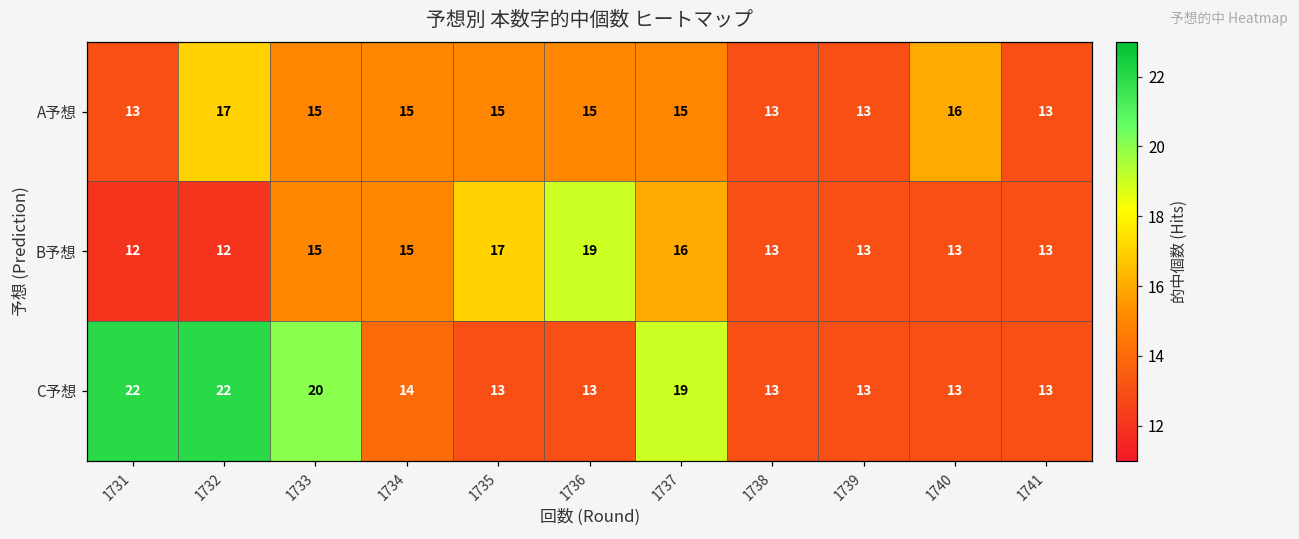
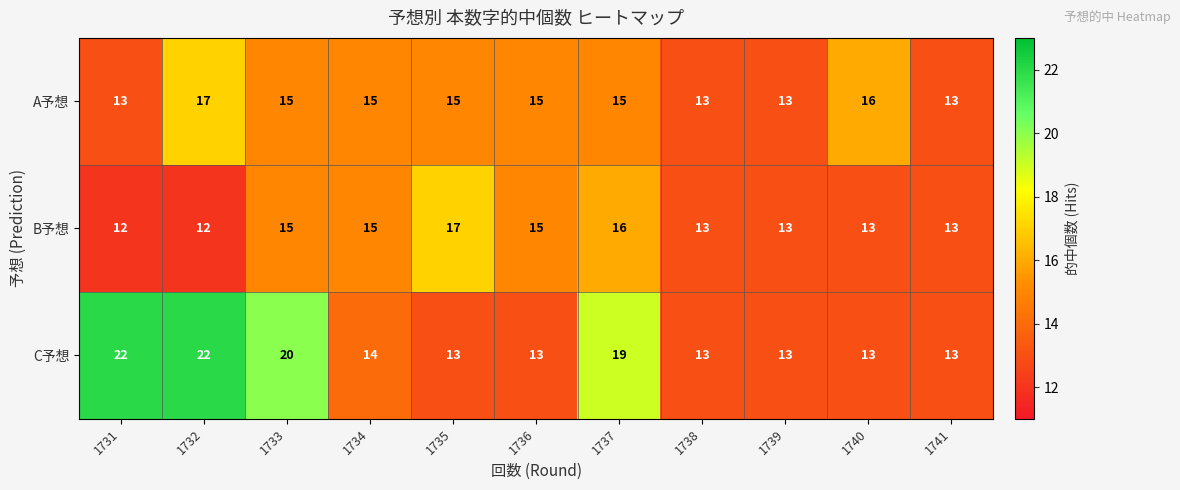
B予想, 1736: 19 -> 15
